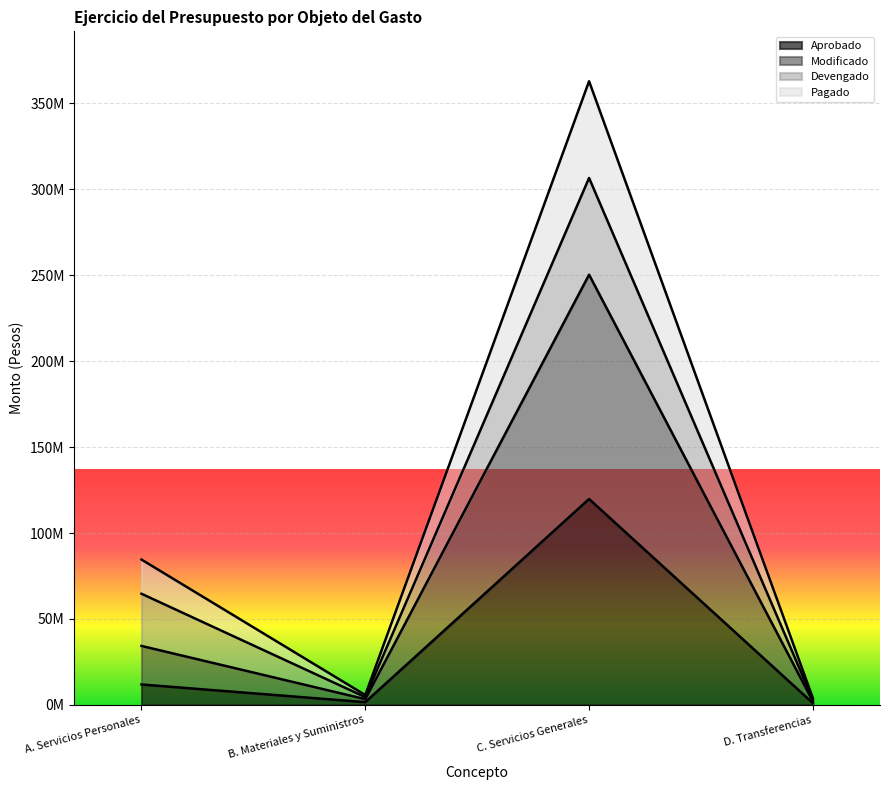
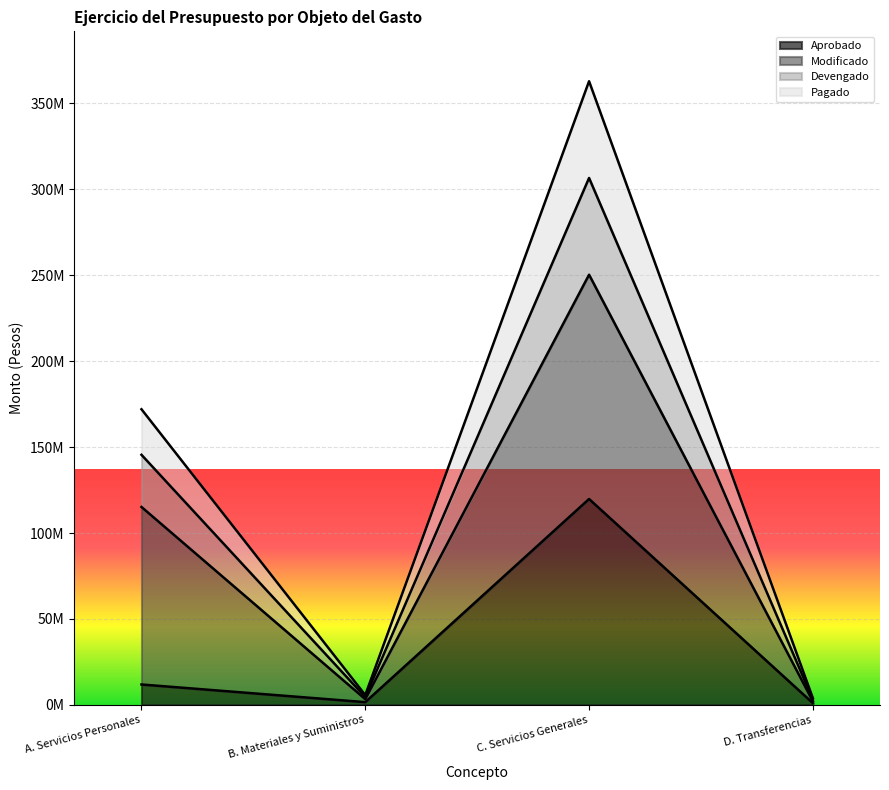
Modificado, A. Servicios Personales: 22000000 -> 103000000
Pagado, A. Servicios Personales: 20000000 -> 27000000
